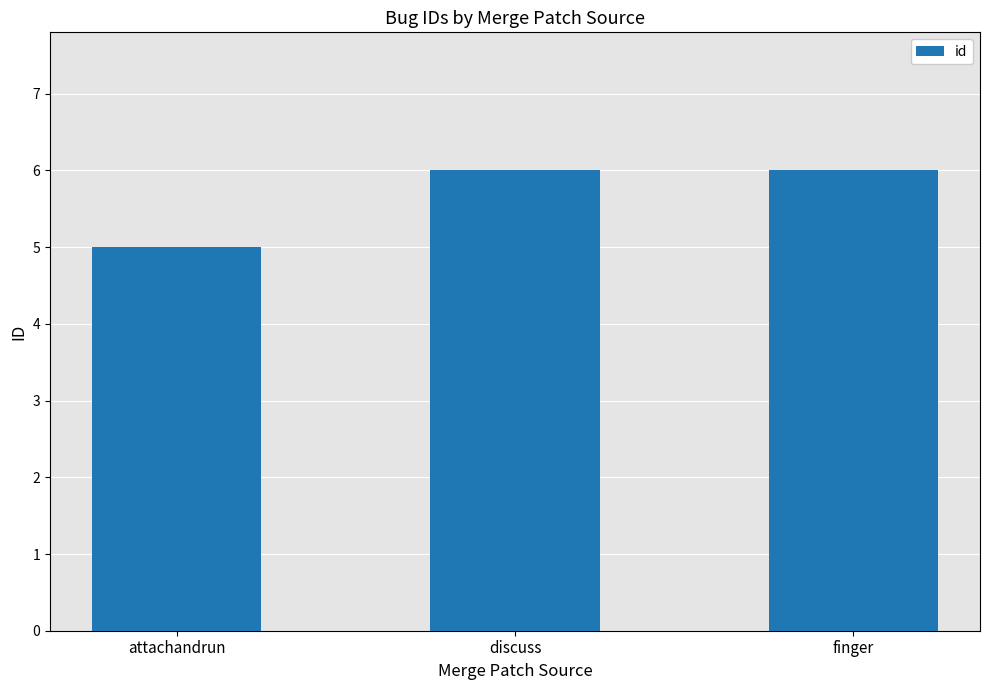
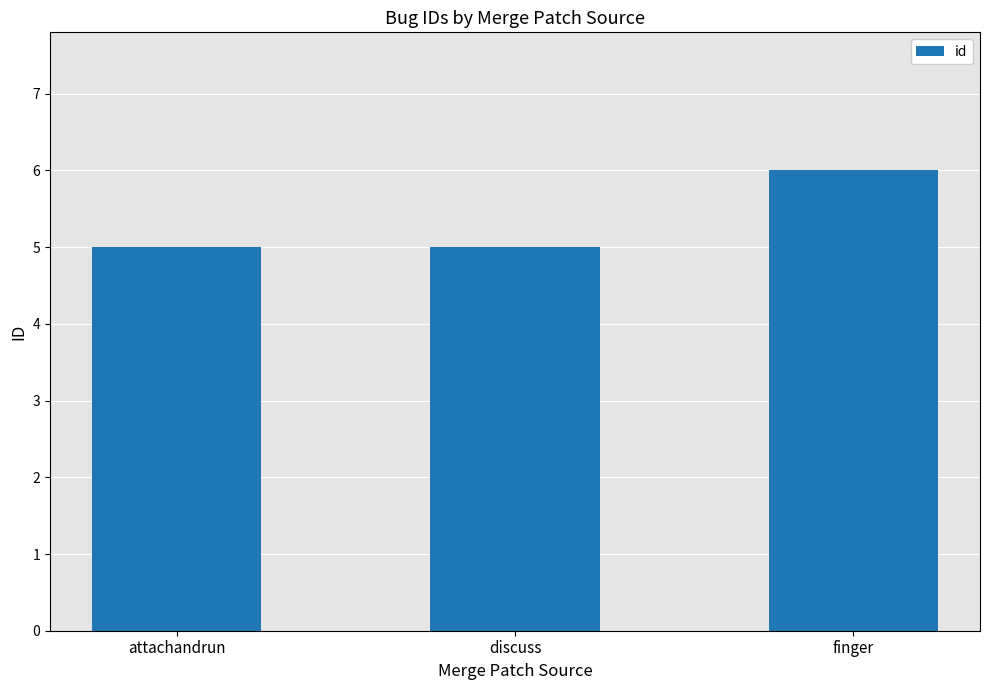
discuss: 6 -> 5
